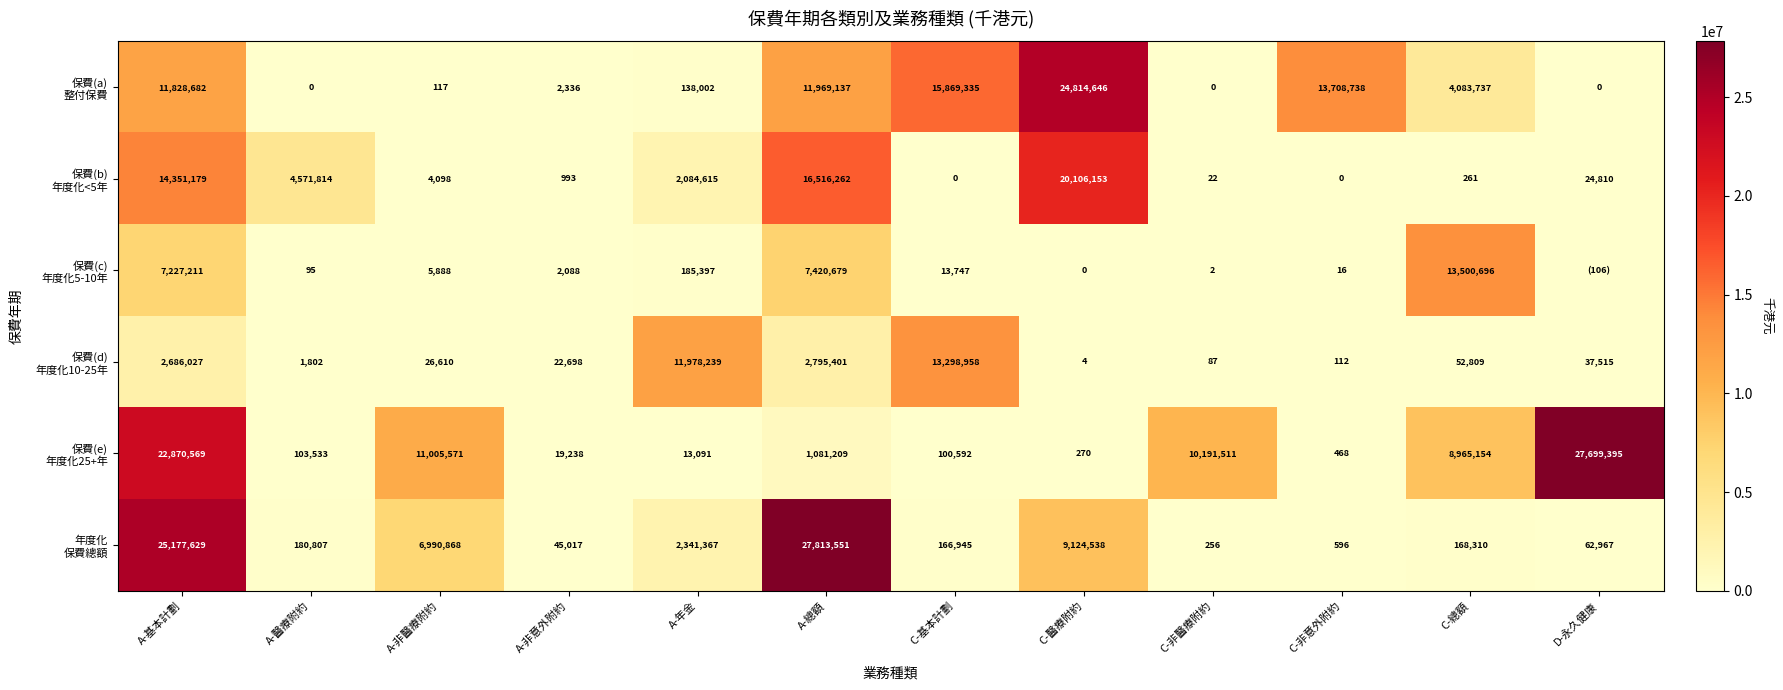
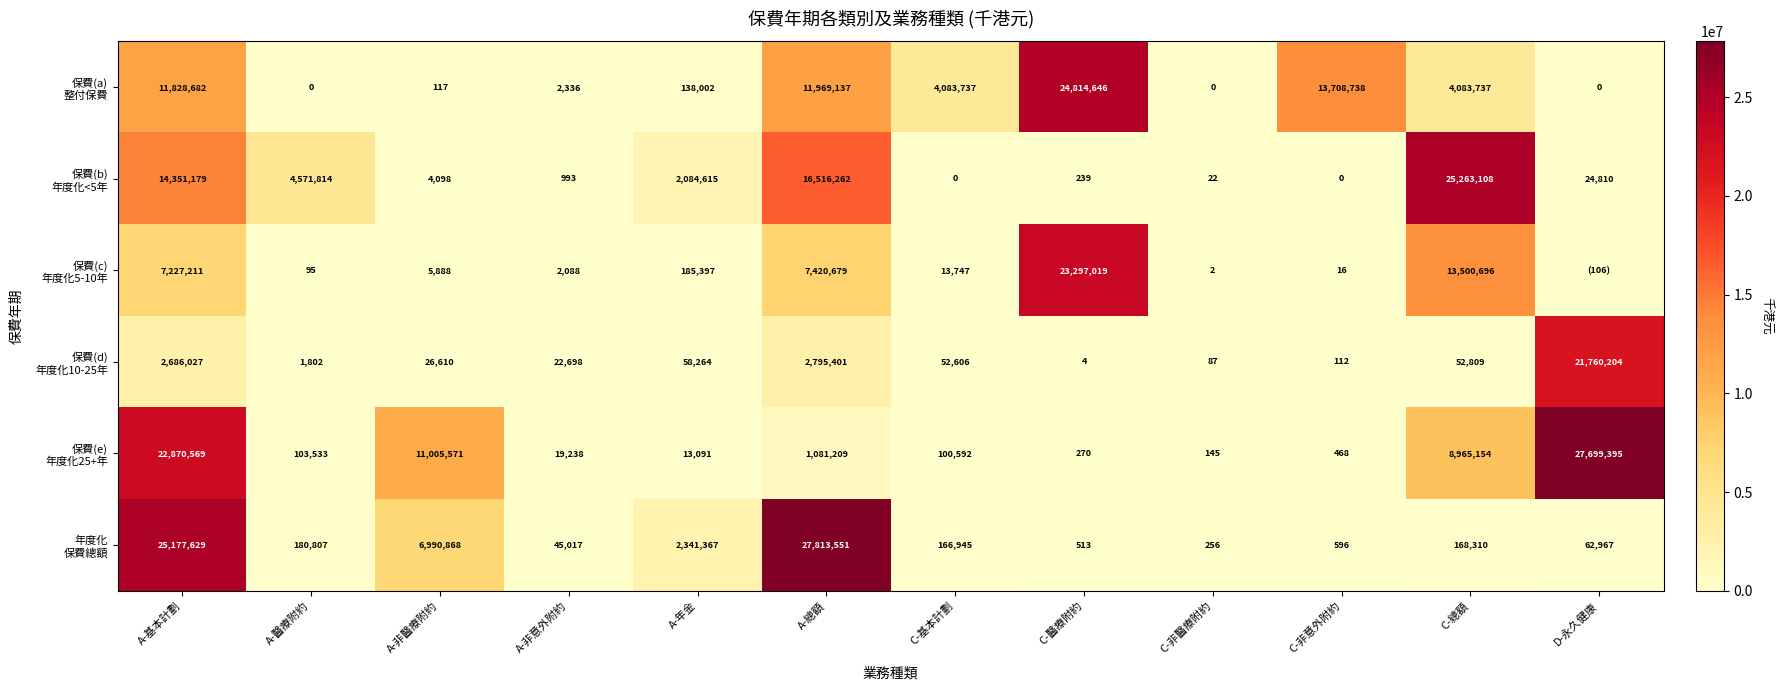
保費(a) 整付保費, C-基本計劃: 15,869,335 -> 4,083,737
保費(b) 年度化<5年, C-醫療附約: 20,106,153 -> 239
保費(b) 年度化<5年, C-總額: 261 -> 25,263,108
保費(c) 年度化5-10年, C-醫療附約: 0 -> 23,297,019
保費(d) 年度化10-25年, A-年金: 11,978,239 -> 58,264
保費(d) 年度化10-25年, C-基本計劃: 13,298,958 -> 52,606
保費(d) 年度化10-25年, D-永久健康: 37,515 -> 21,760,204
保費(e) 年度化25+年, C-非醫療附約: 10,191,511 -> 145
年度化 保費總額, C-醫療附約: 9,124,538 -> 513
